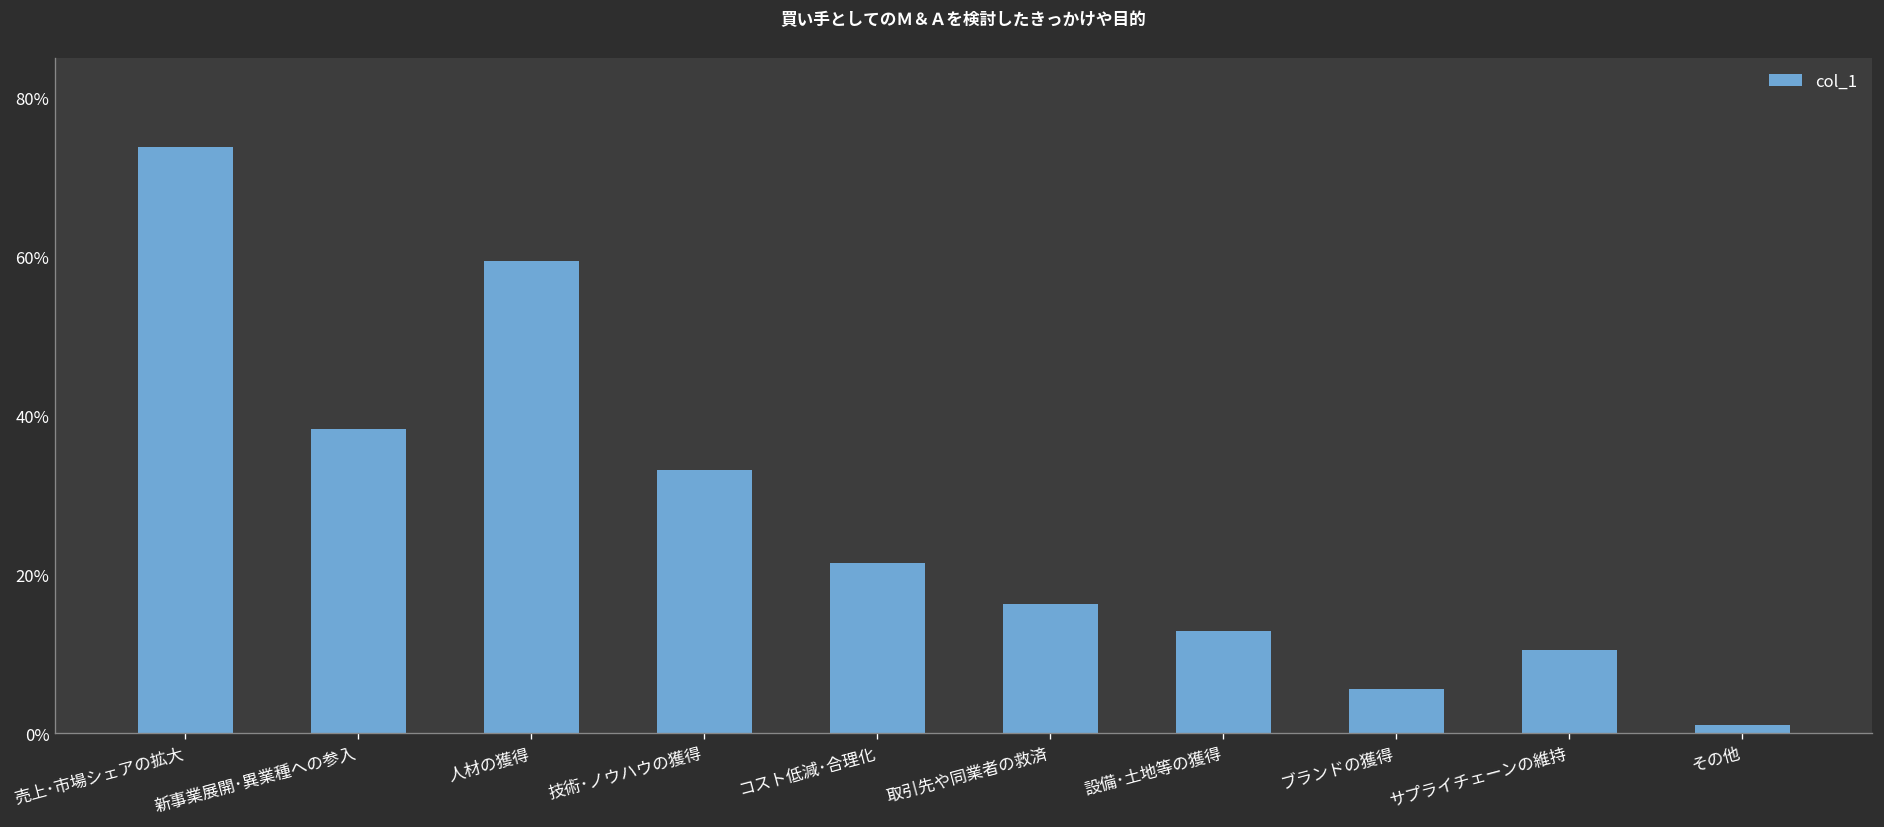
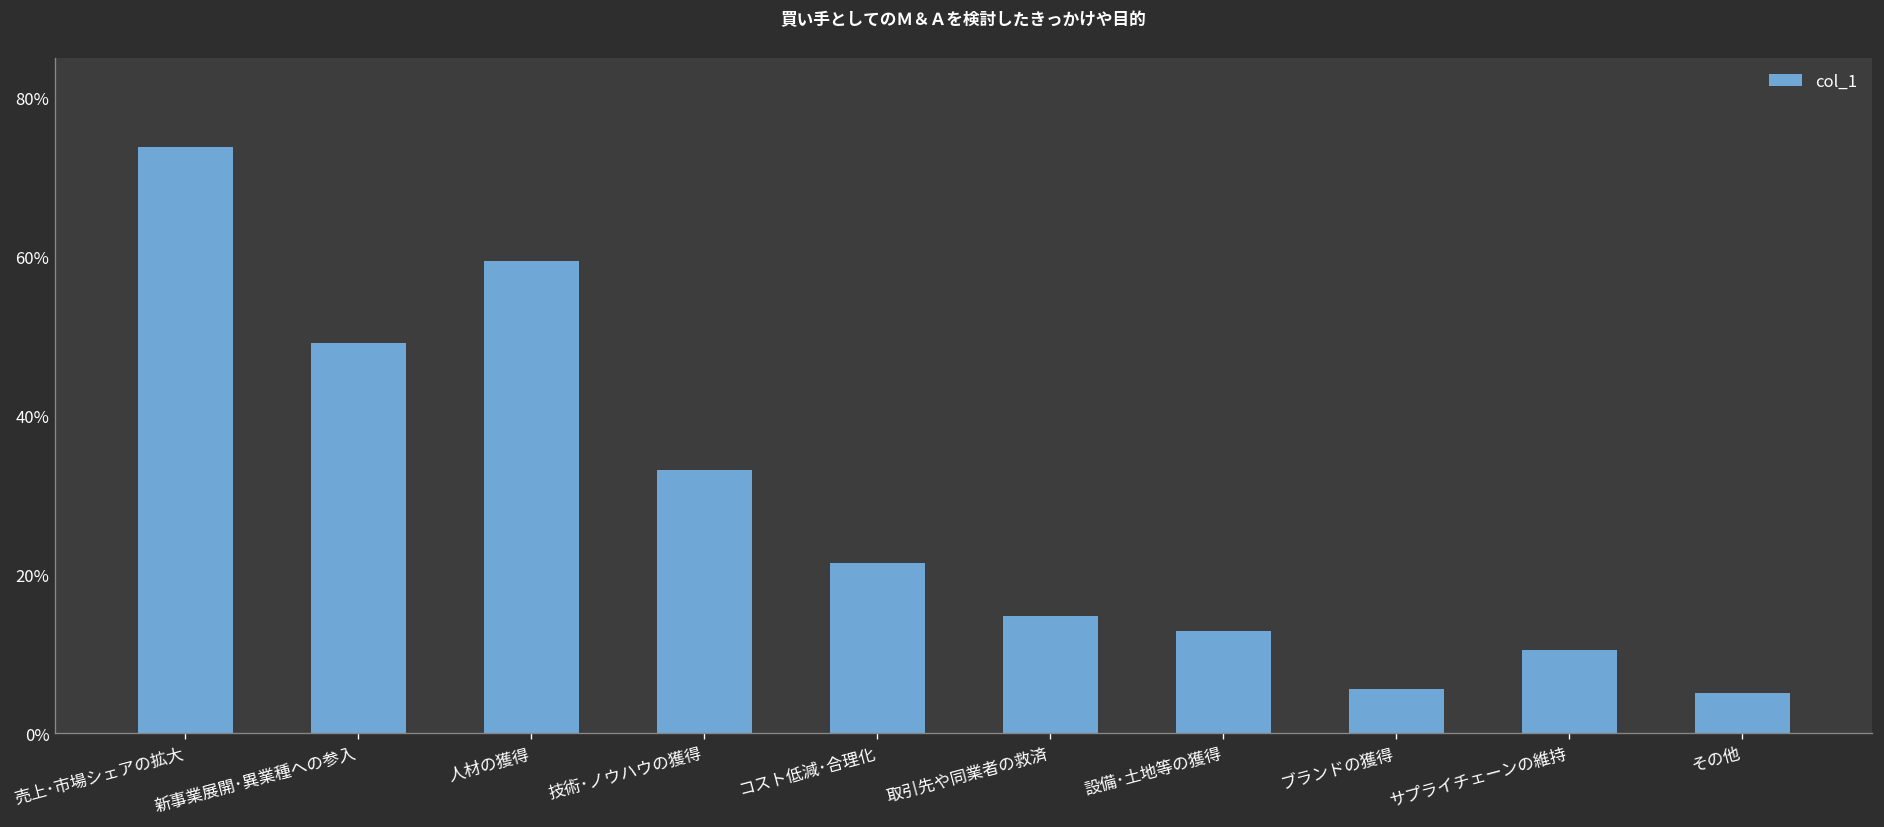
新事業展開･異業種への参入: 38% -> 49%
取引先や同業者の救済: 16% -> 15%
その他: 1% -> 5%
